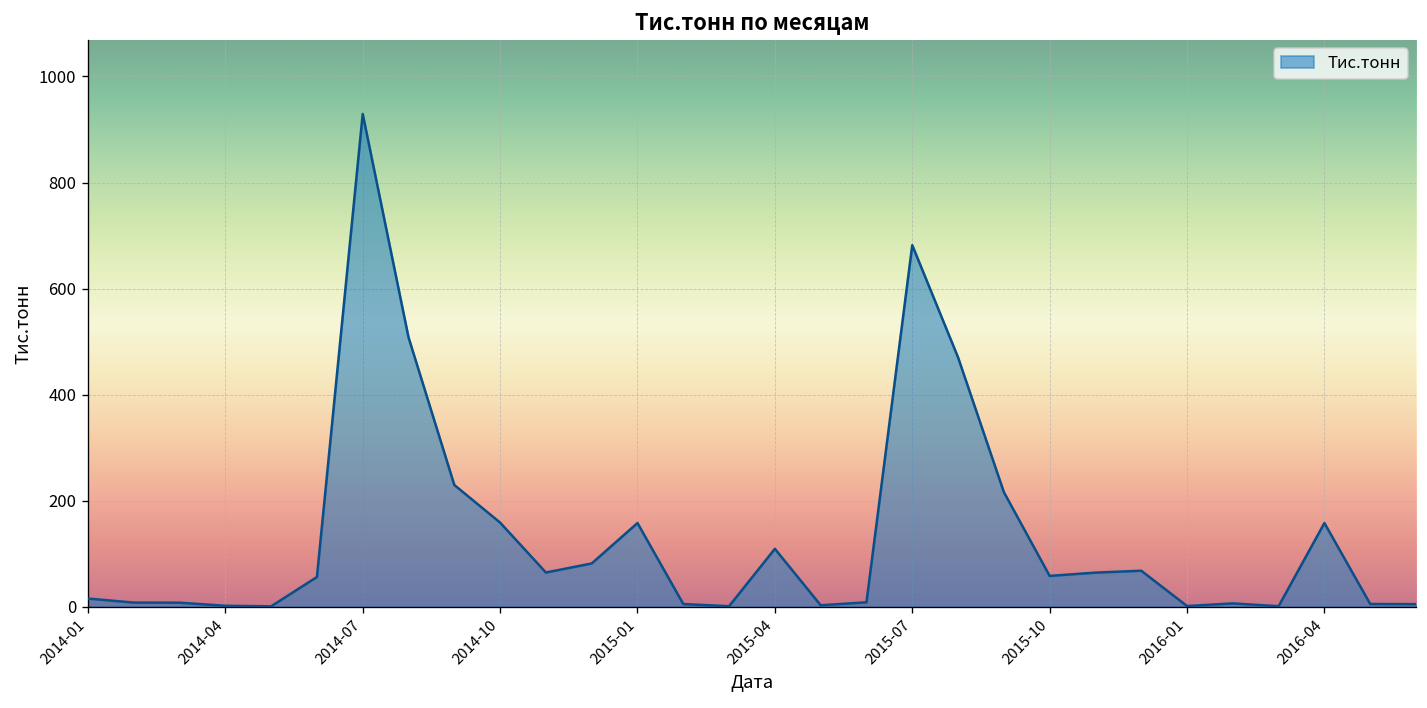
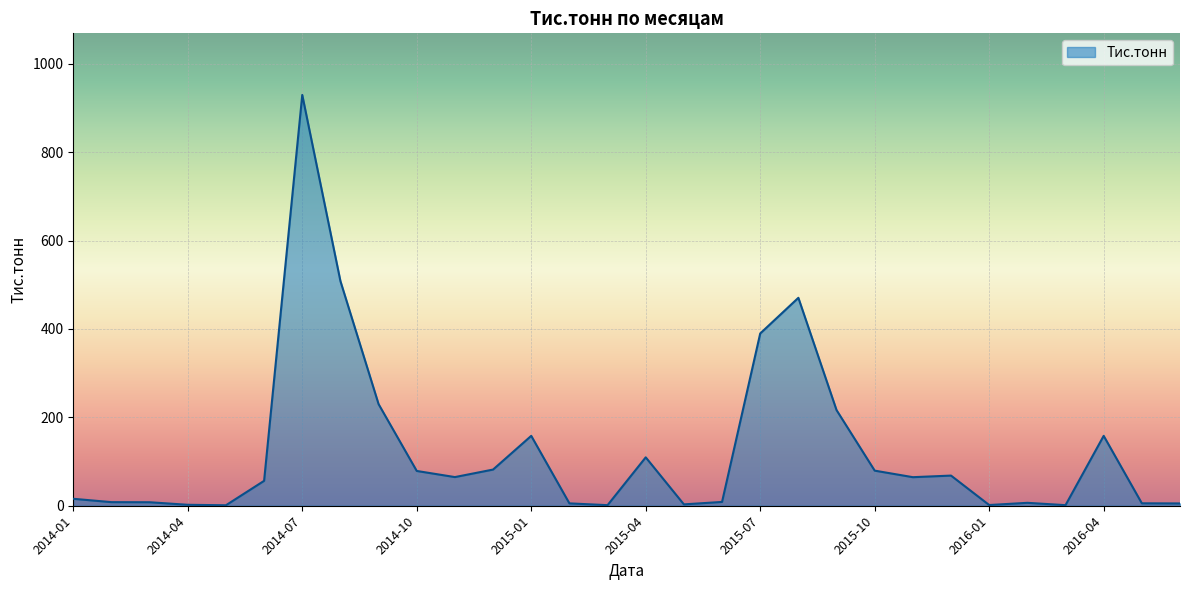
2014-10: 160 -> 80
2015-07: 680 -> 390
2015-10: 60 -> 80
